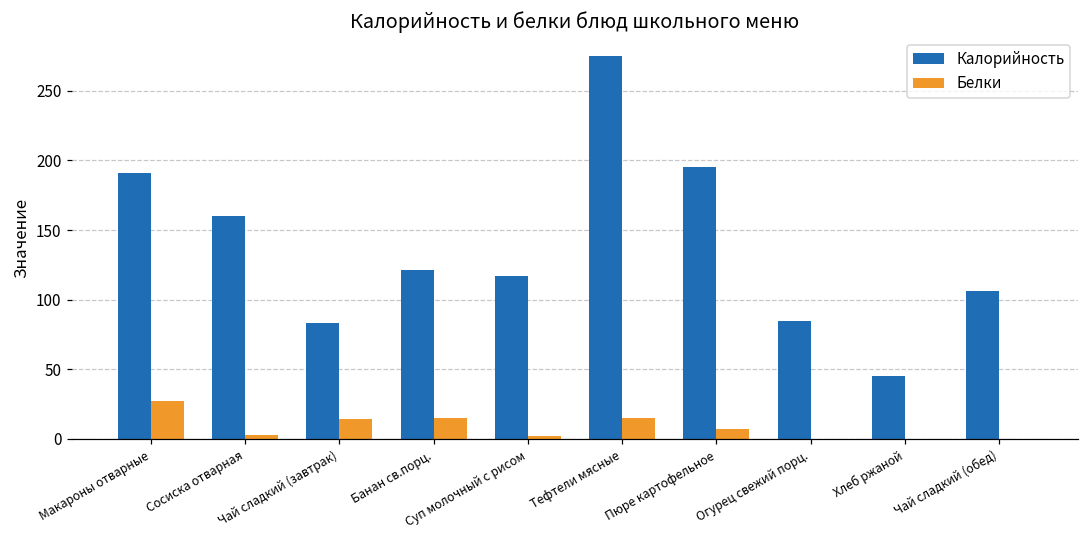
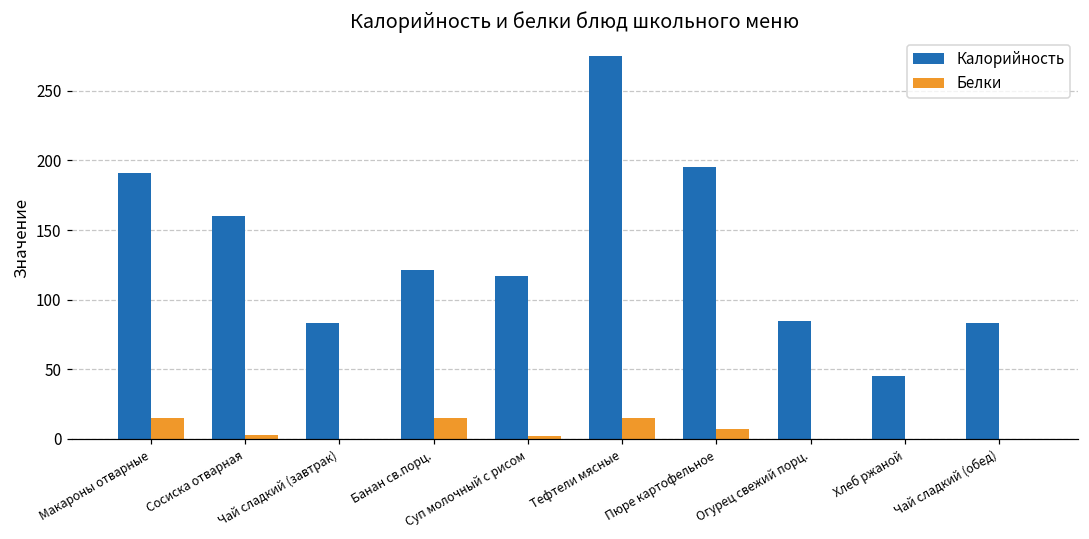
Белки, Макароны отварные: 27 -> 15
Белки, Чай сладкий (завтрак): 14 -> 0
Калорийность, Чай сладкий (обед): 106 -> 83
